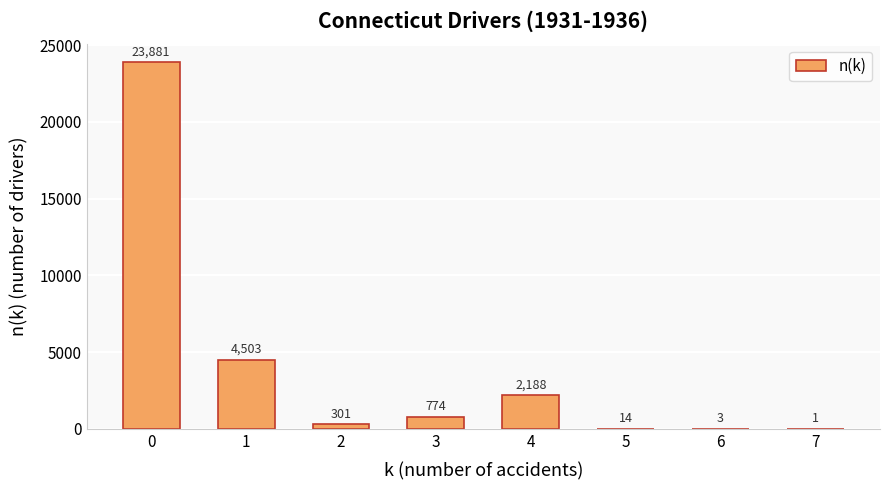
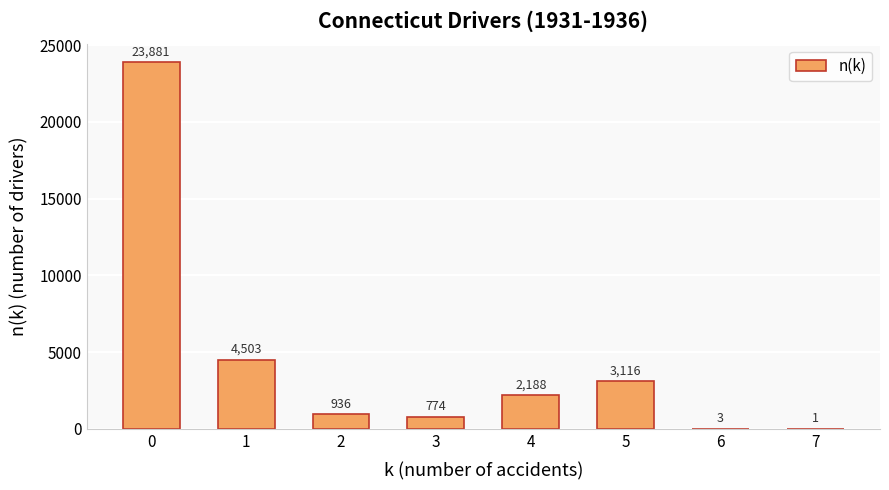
2: 301 -> 936
5: 14 -> 3,116
